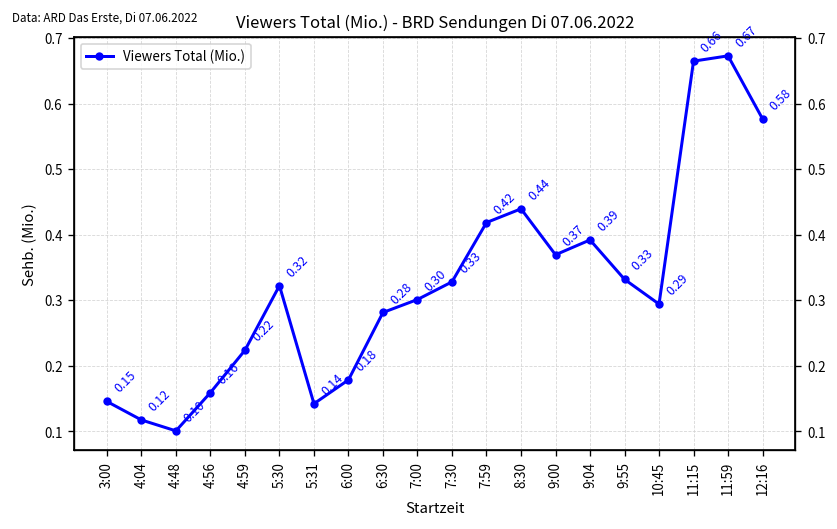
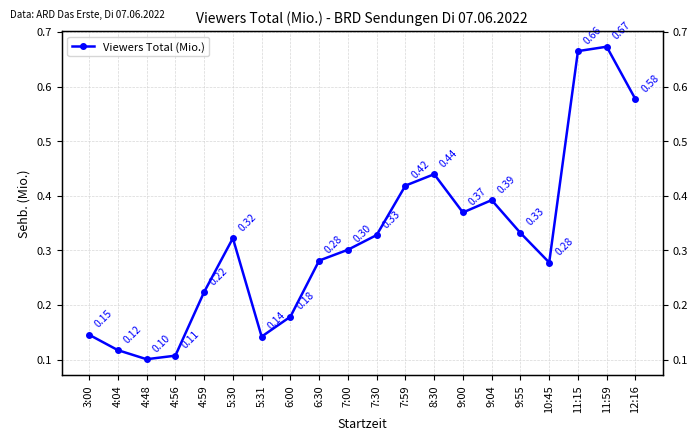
4:56: 0.16 -> 0.11
10:45: 0.29 -> 0.28
